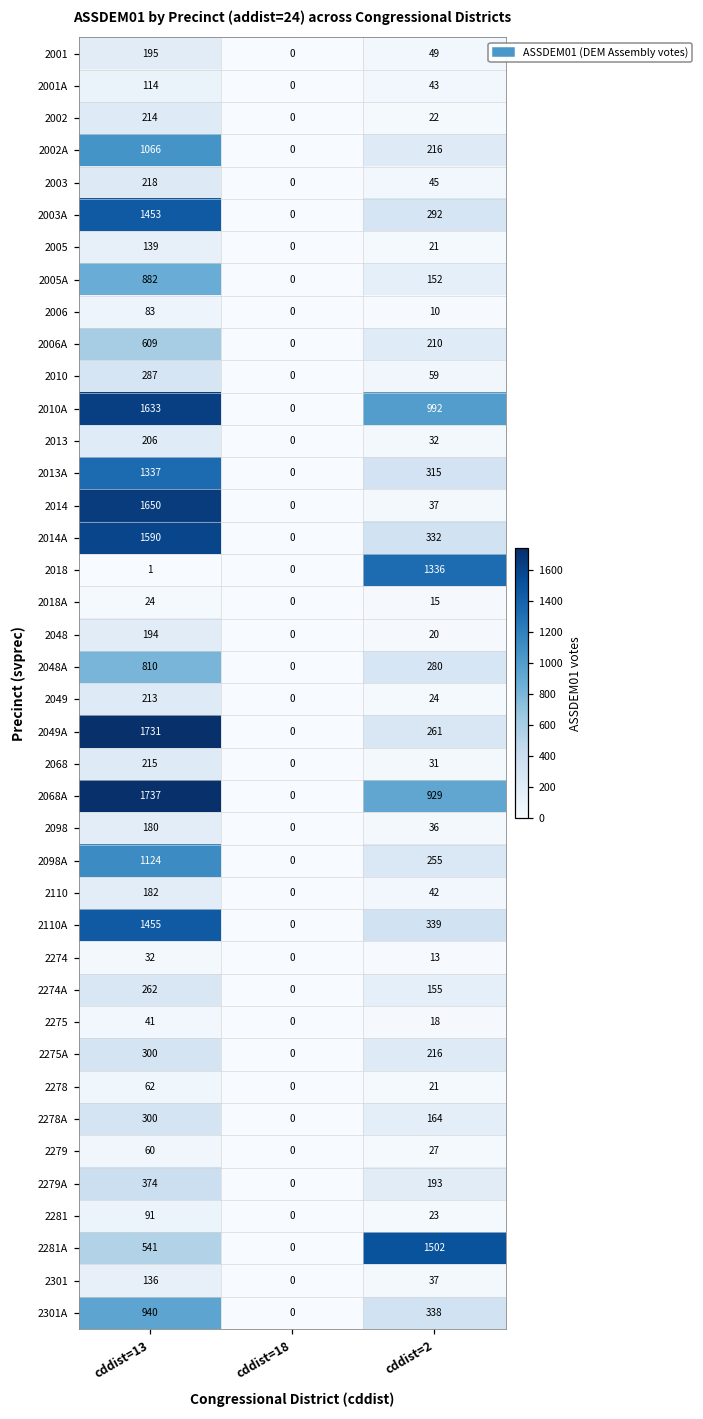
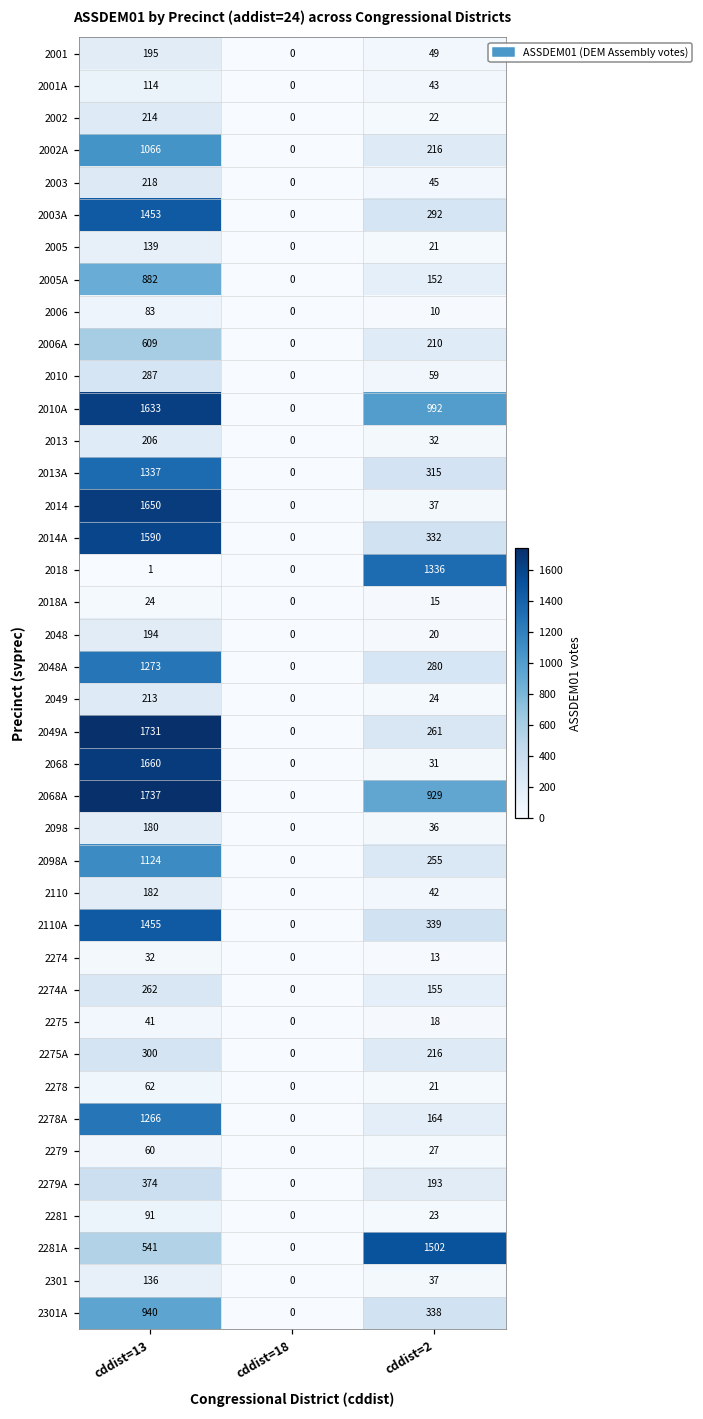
2048A, cddist=13: 810 -> 1273
2068, cddist=13: 215 -> 1660
2278A, cddist=13: 300 -> 1266
